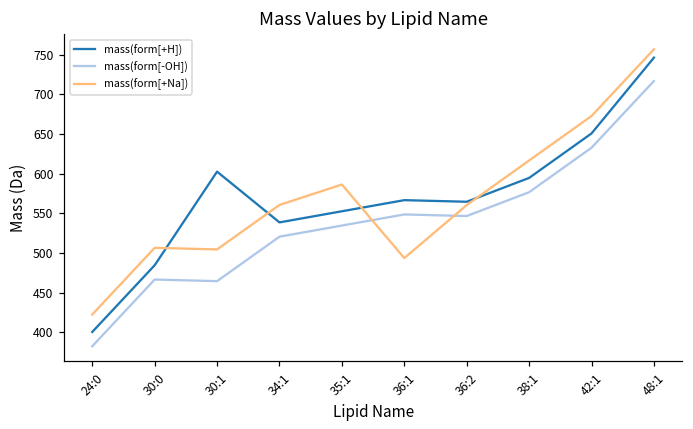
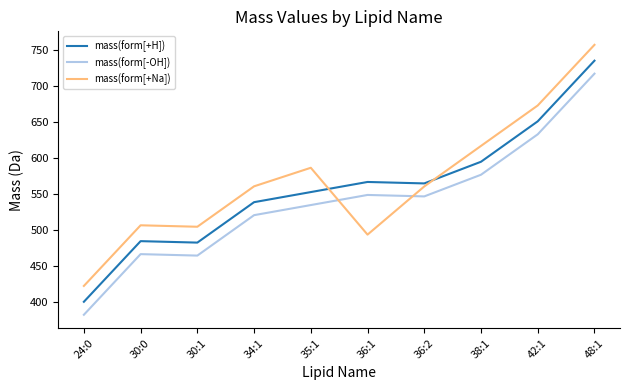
mass(form[+H]), 30:1: 600 -> 480
mass(form[+H]), 48:1: 750 -> 730
